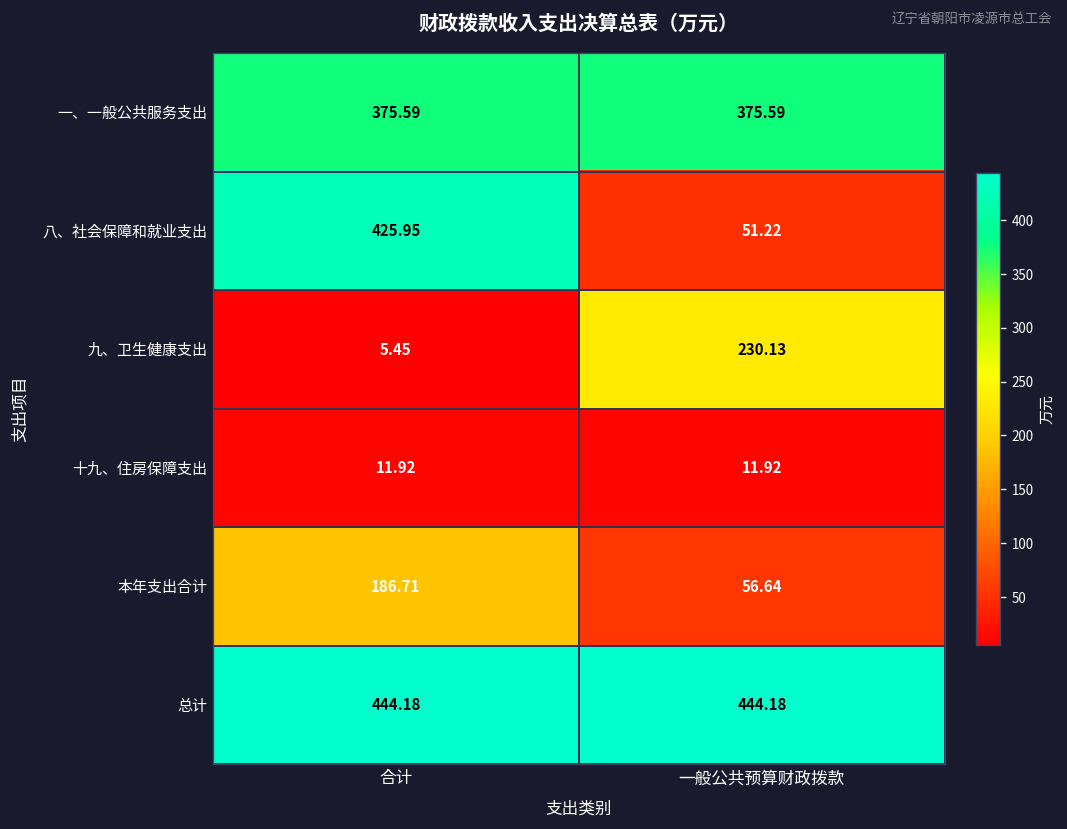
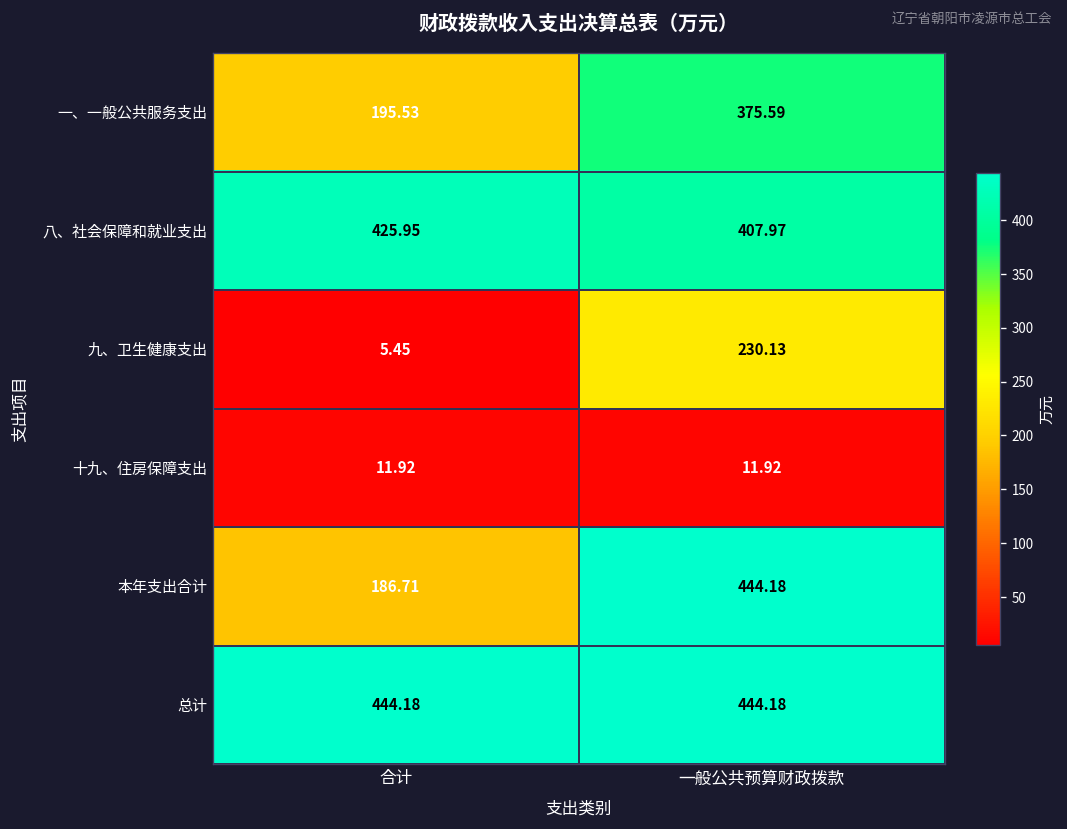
一、一般公共服务支出, 合计: 375.59 -> 195.53
八、社会保障和就业支出, 一般公共预算财政拨款: 51.22 -> 407.97
本年支出合计, 一般公共预算财政拨款: 56.64 -> 444.18
